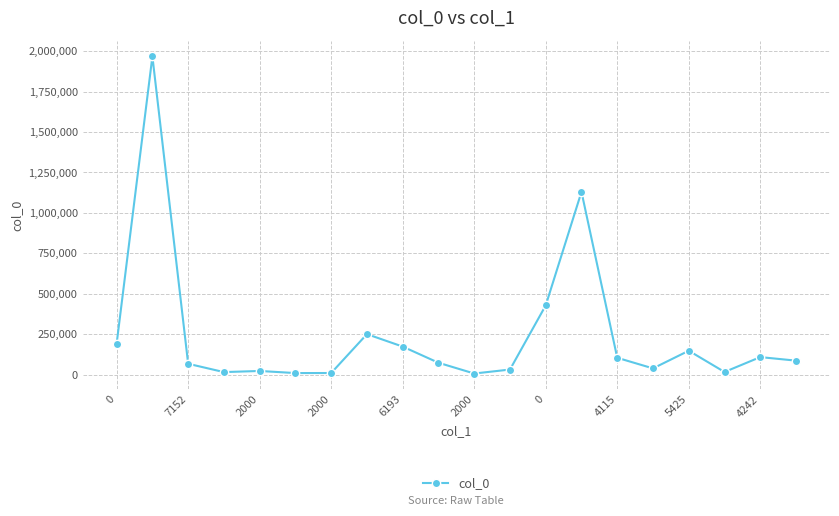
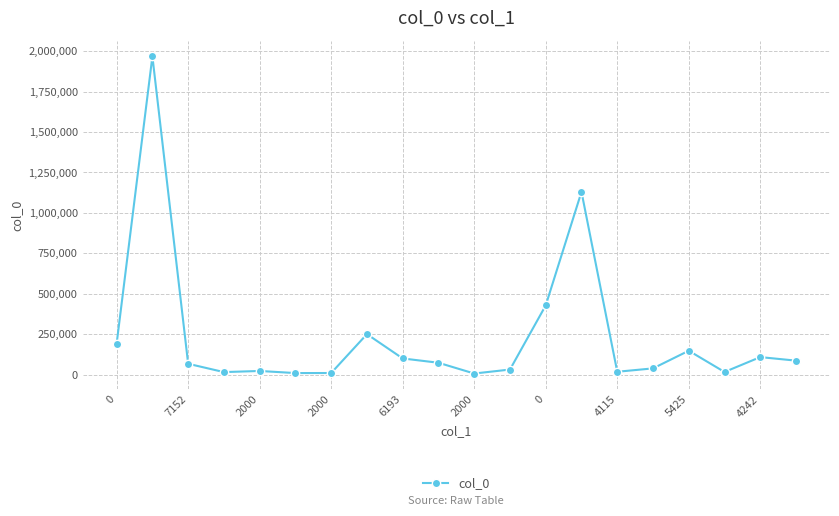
6193: 170,000 -> 100,000
4115: 100,000 -> 20,000
